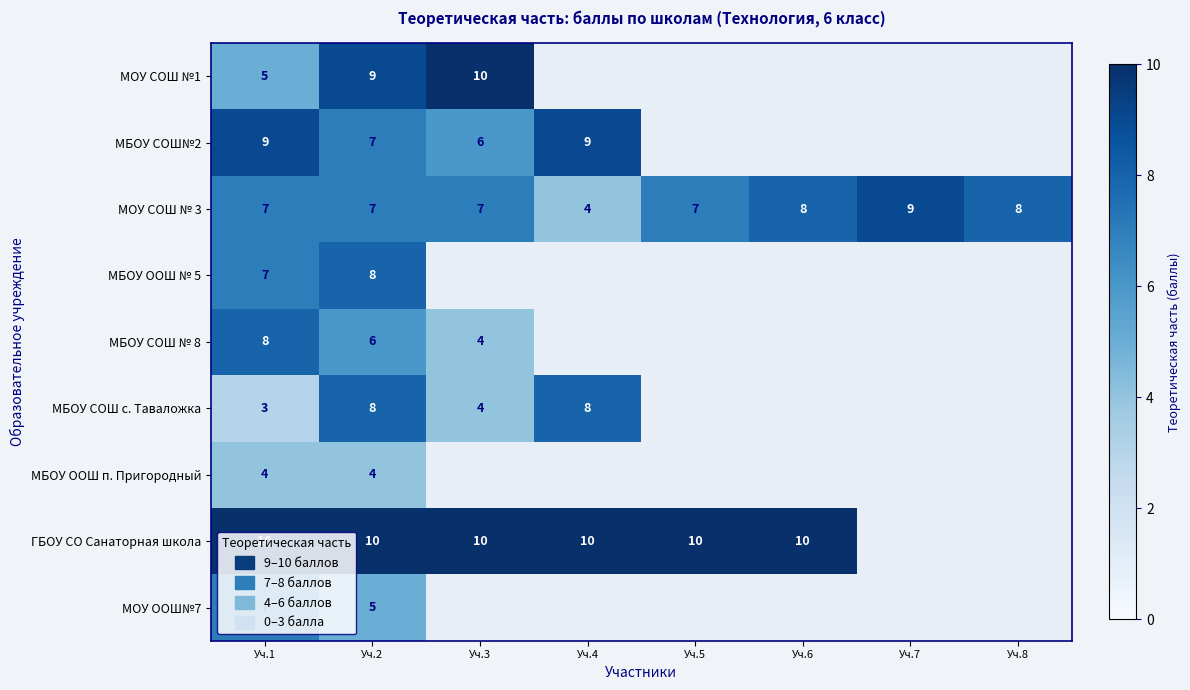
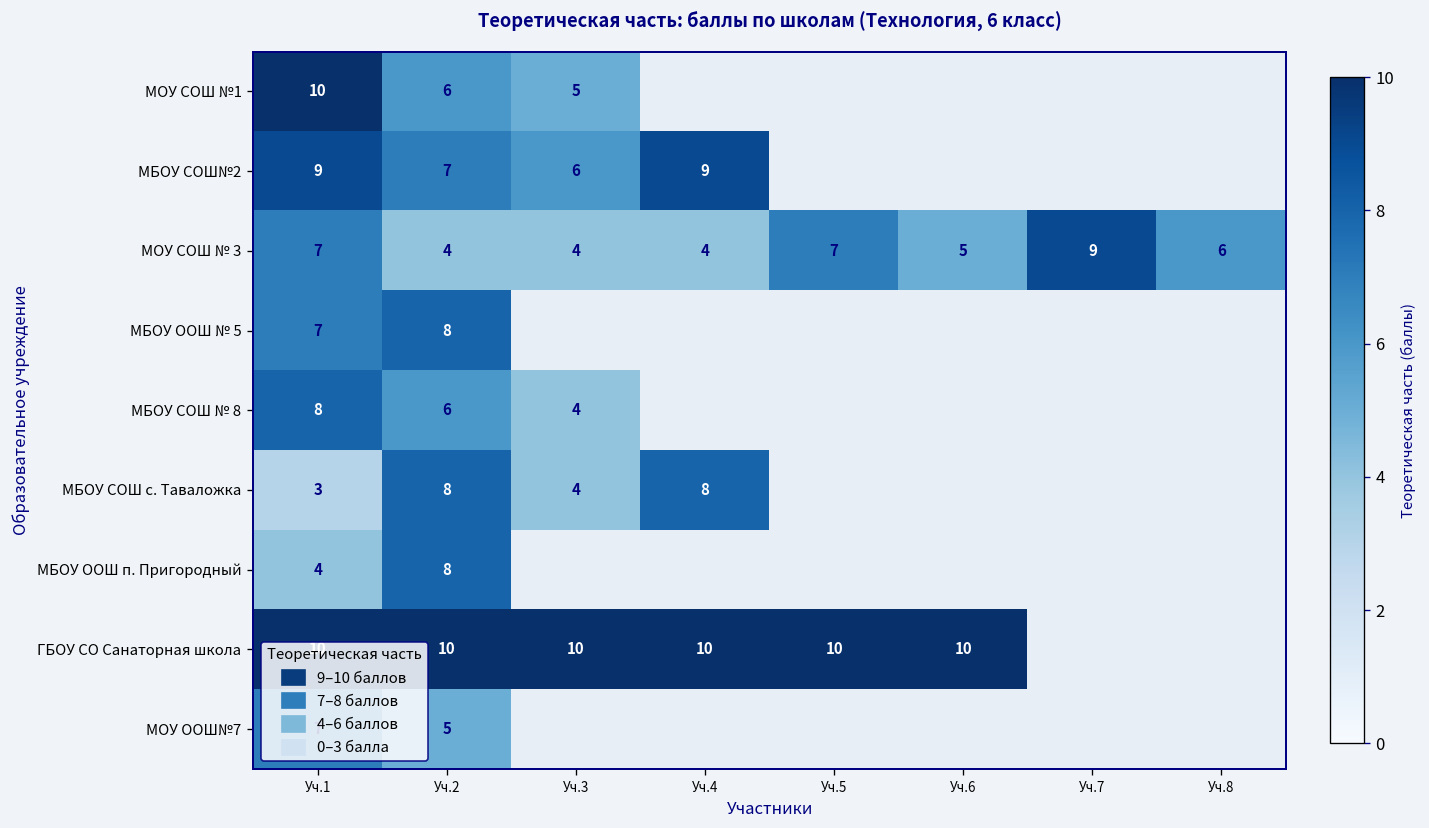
МОУ СОШ №1, Уч.1: 5 -> 10
МОУ СОШ №1, Уч.2: 9 -> 6
МОУ СОШ №1, Уч.3: 10 -> 5
МОУ СОШ № 3, Уч.2: 7 -> 4
МОУ СОШ № 3, Уч.3: 7 -> 4
МОУ СОШ № 3, Уч.6: 8 -> 5
МОУ СОШ № 3, Уч.8: 8 -> 6
МБОУ ООШ п. Пригородный, Уч.2: 4 -> 8
